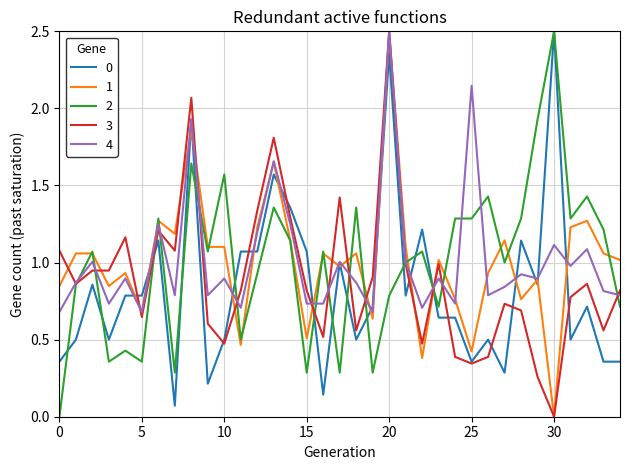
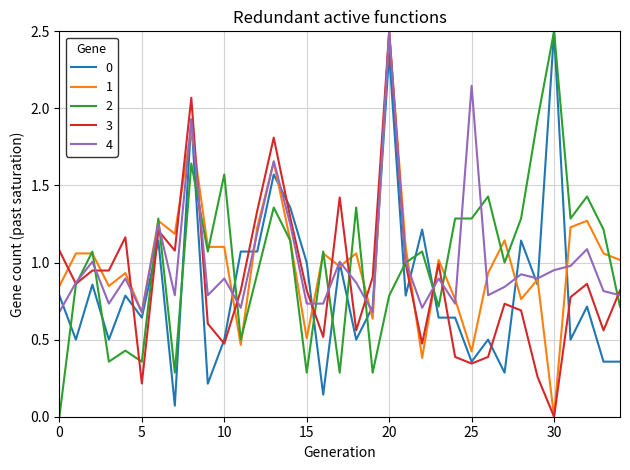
0, 0: 0.36 -> 0.79
0, 5: 0.79 -> 0.64
3, 5: 0.65 -> 0.22
0, 15: 1.07 -> 1.00
4, 30: 1.11 -> 0.95
